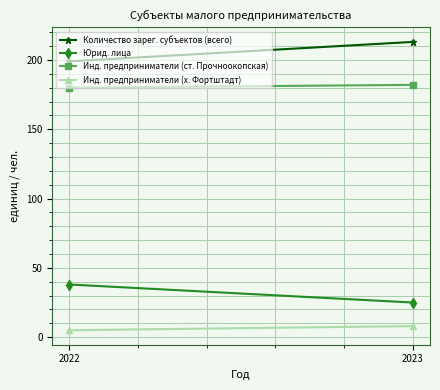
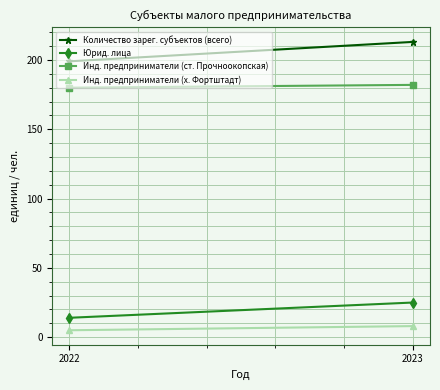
Юрид. лица, 2022: 38 -> 14
